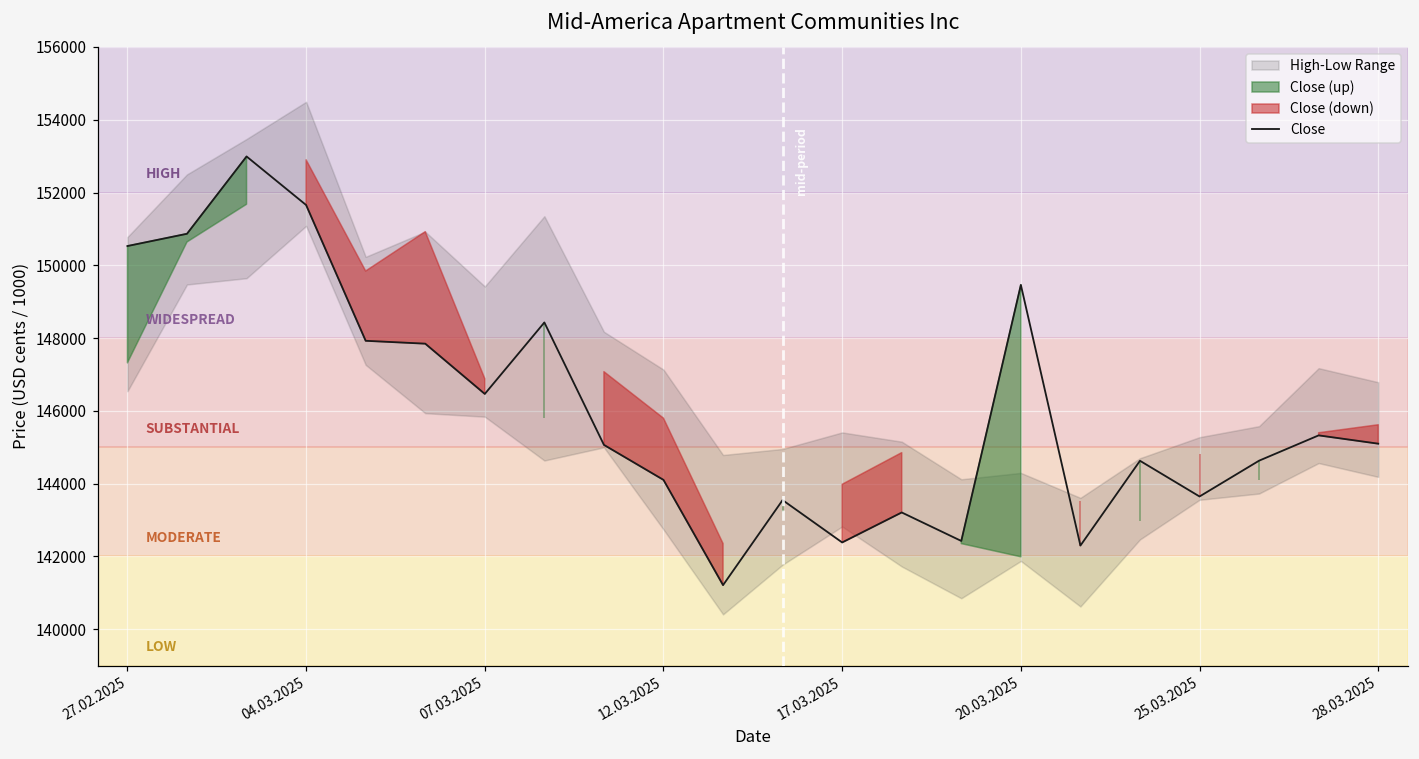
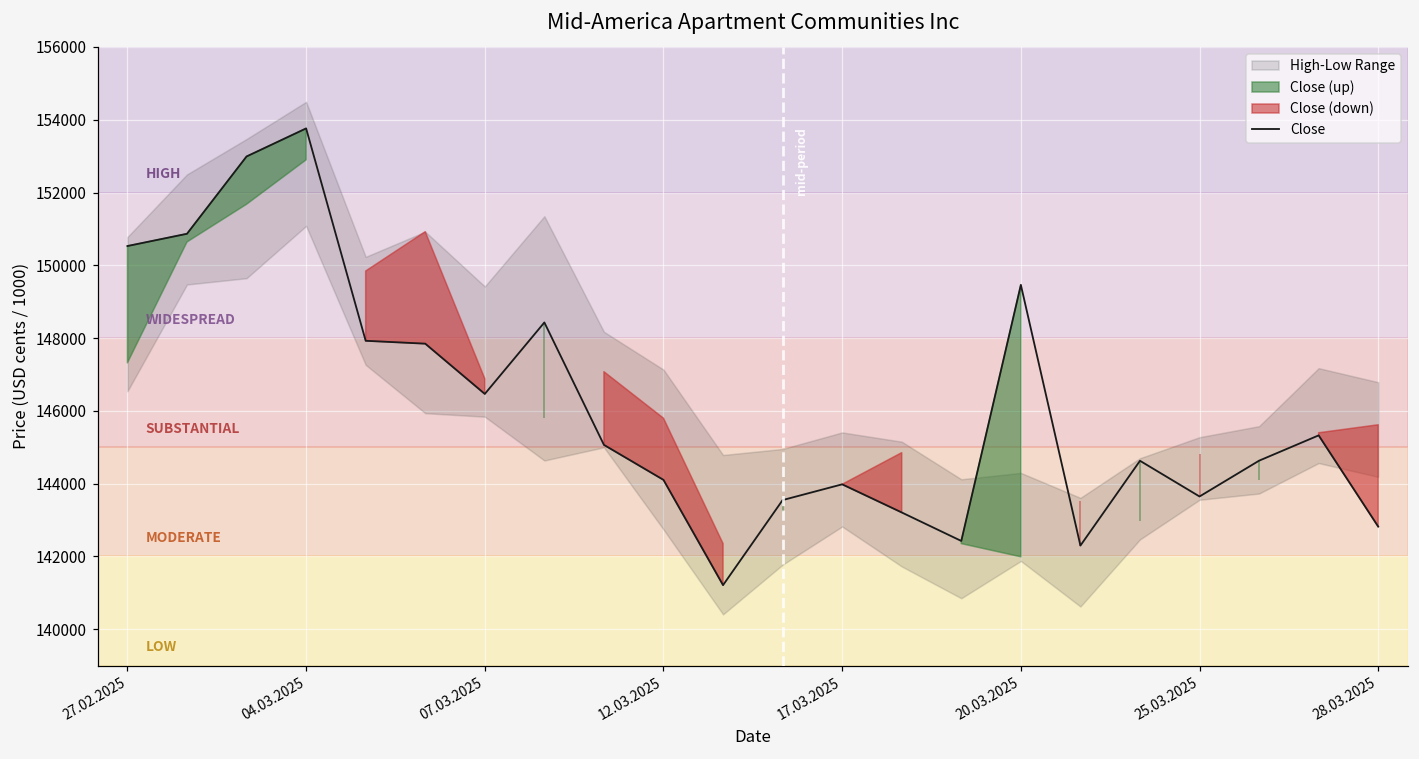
Close, 04.03.2025: 151700 -> 153800
Close, 17.03.2025: 142400 -> 144000
Close, 28.03.2025: 145100 -> 142800
